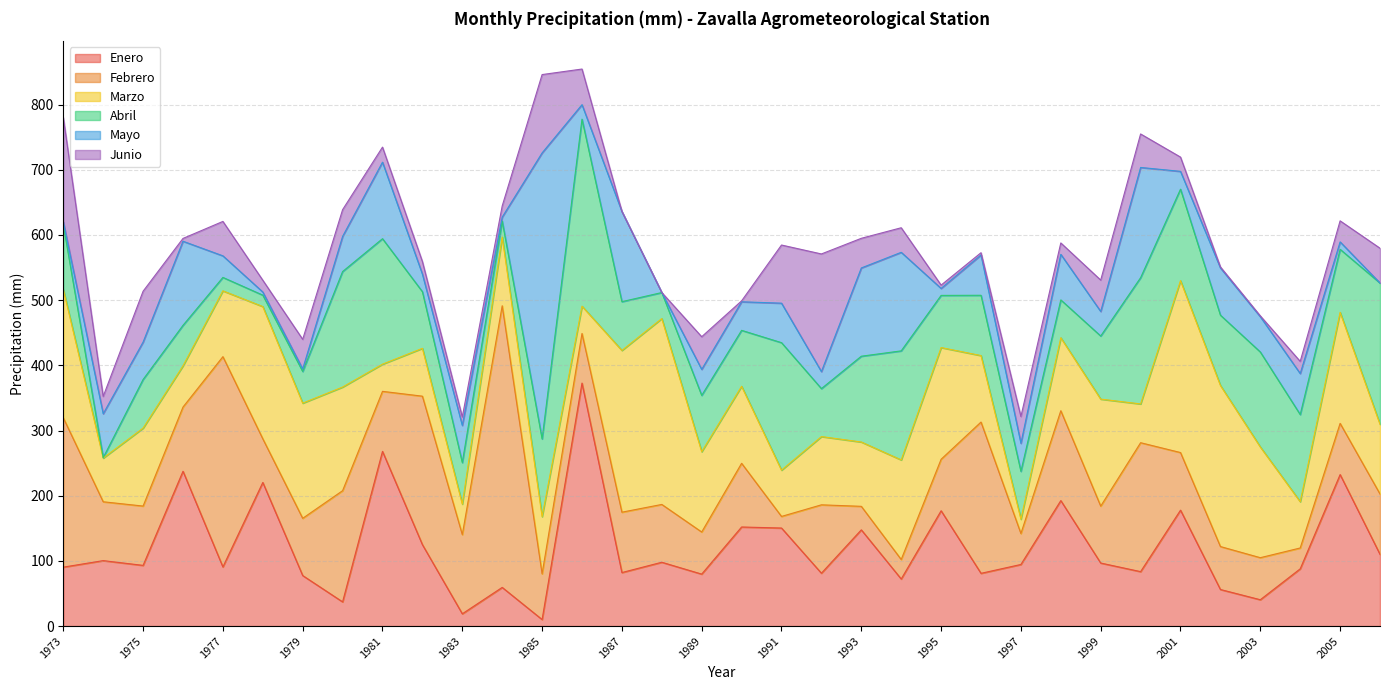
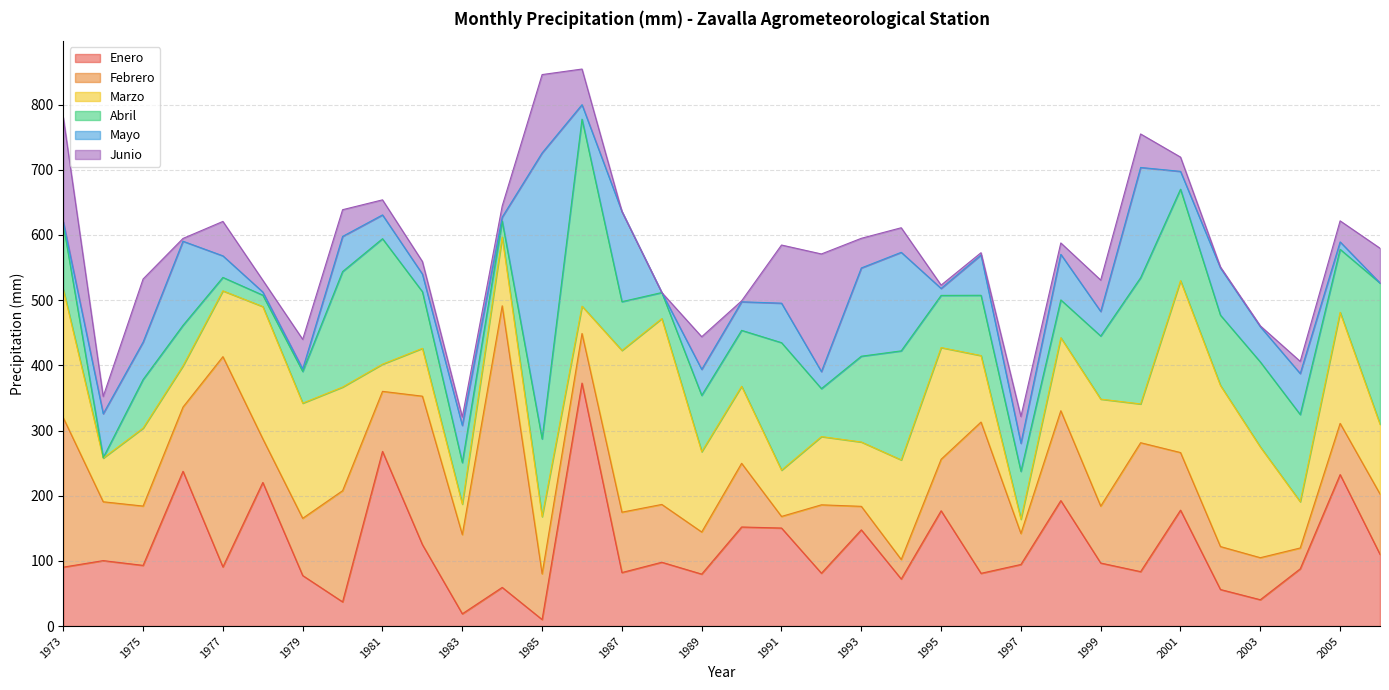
Junio, 1975: 80 -> 100
Mayo, 1981: 120 -> 40
Abril, 2003: 150 -> 130
